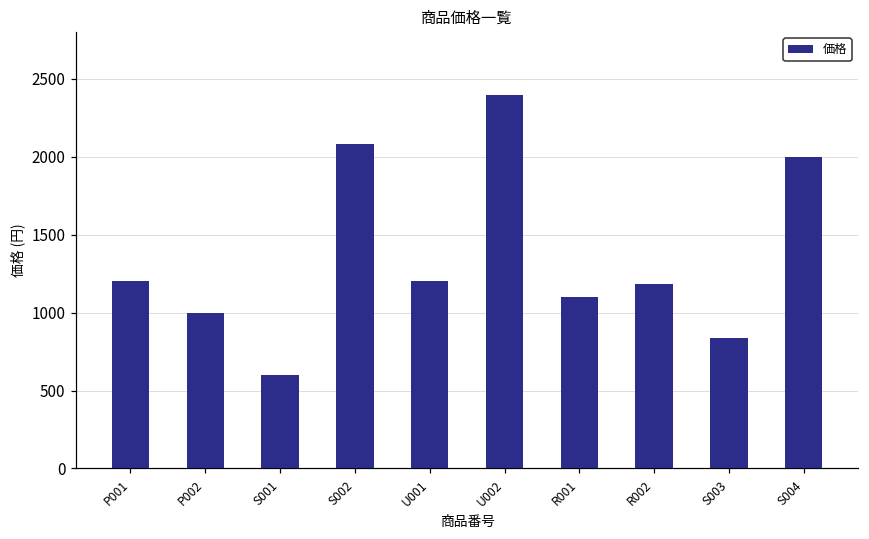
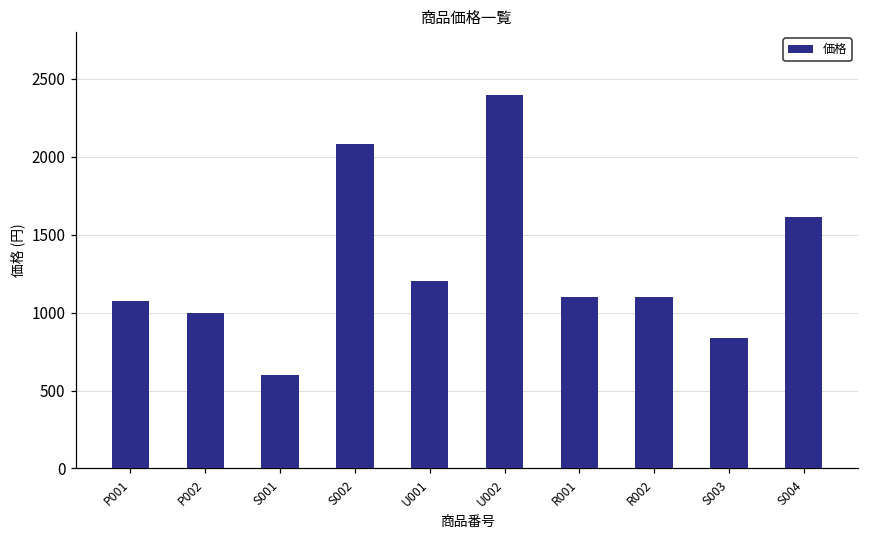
P001: 1200 -> 1080
R002: 1190 -> 1100
S004: 2000 -> 1620
